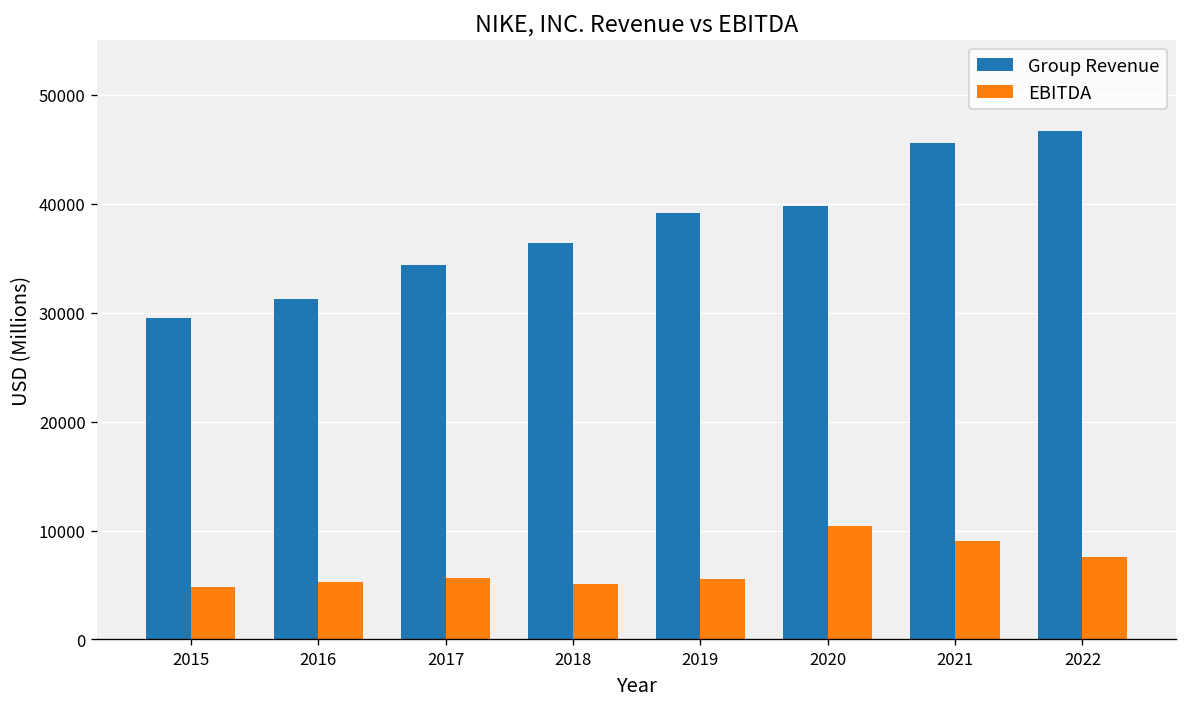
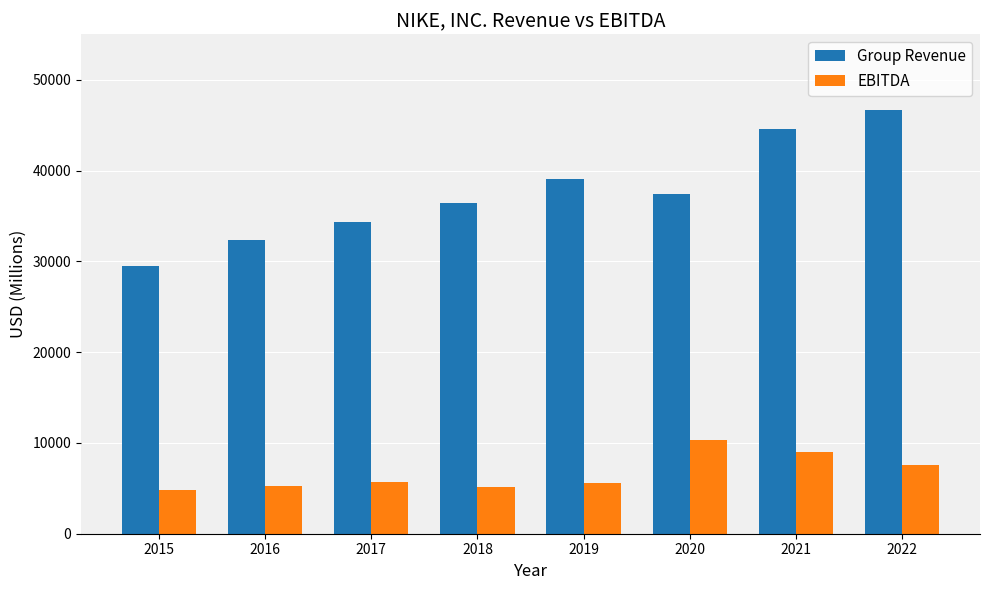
Group Revenue, 2016: 31000 -> 32000
Group Revenue, 2020: 40000 -> 37000
Group Revenue, 2021: 46000 -> 45000
